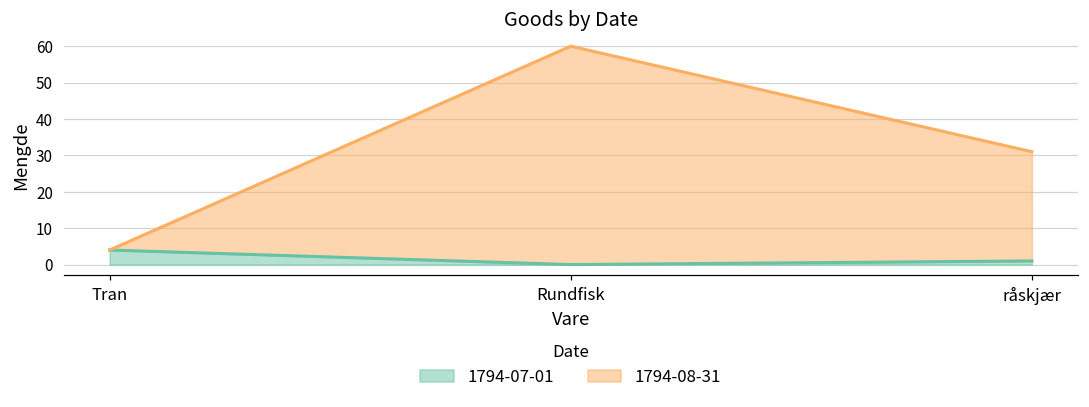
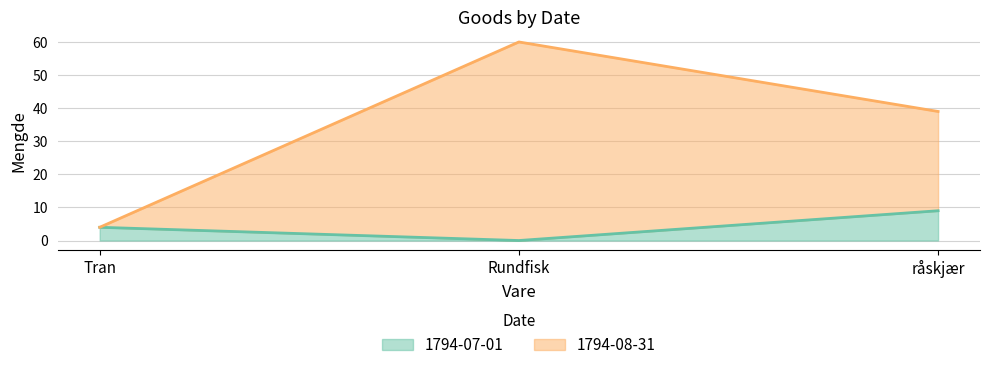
1794-07-01, råskjær: 1 -> 9
